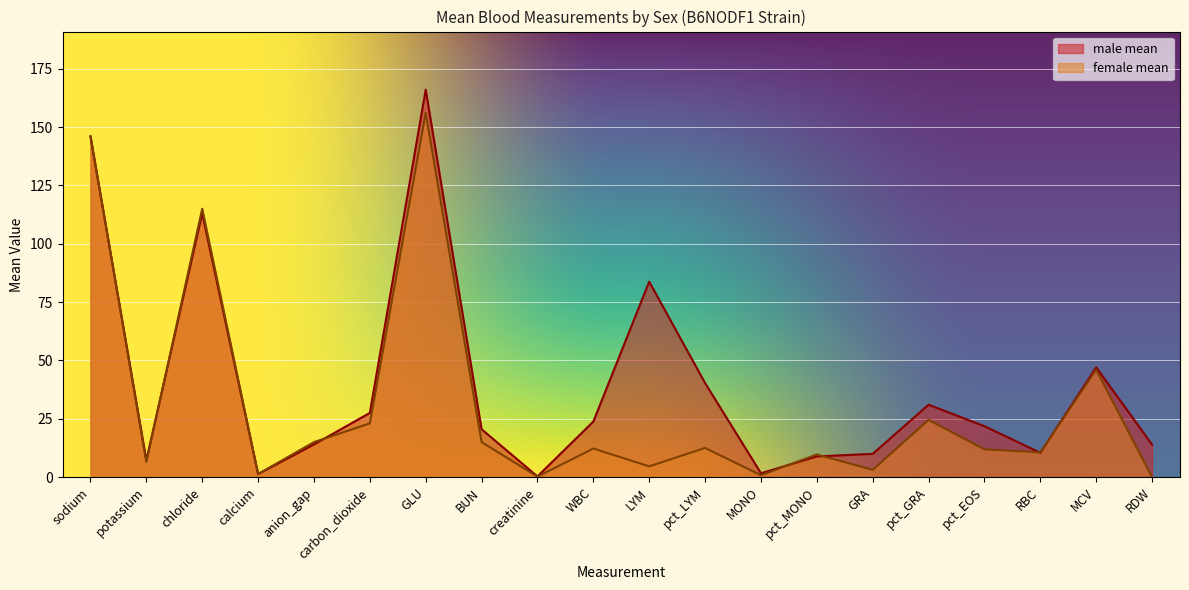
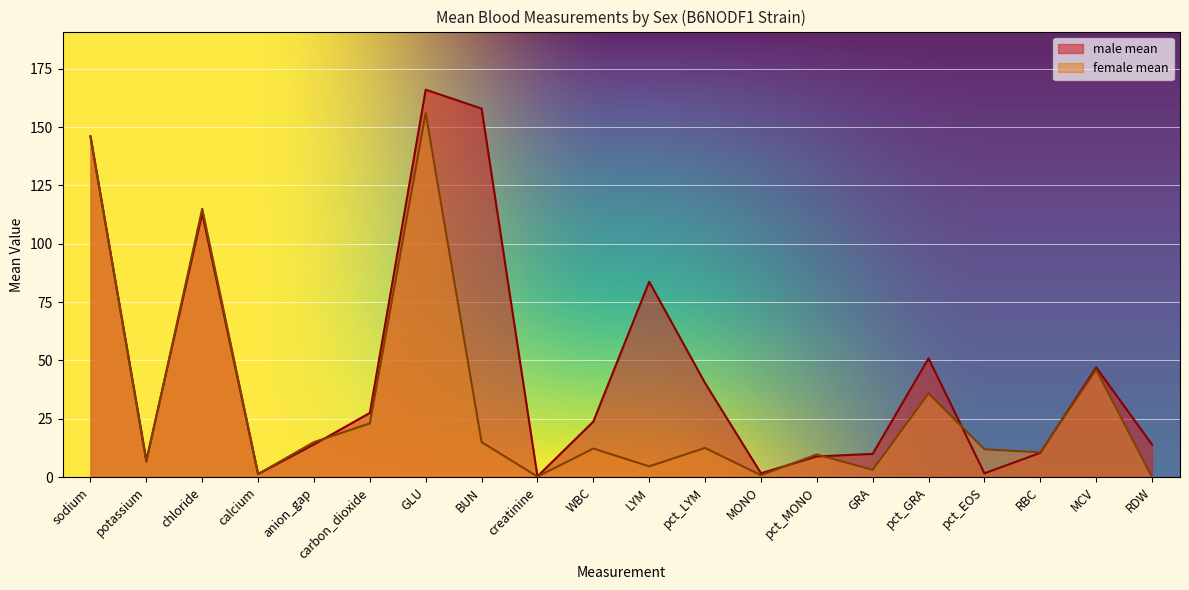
male mean, BUN: 21 -> 158
male mean, pct_GRA: 31 -> 51
female mean, pct_GRA: 25 -> 36
male mean, pct_EOS: 22 -> 2
